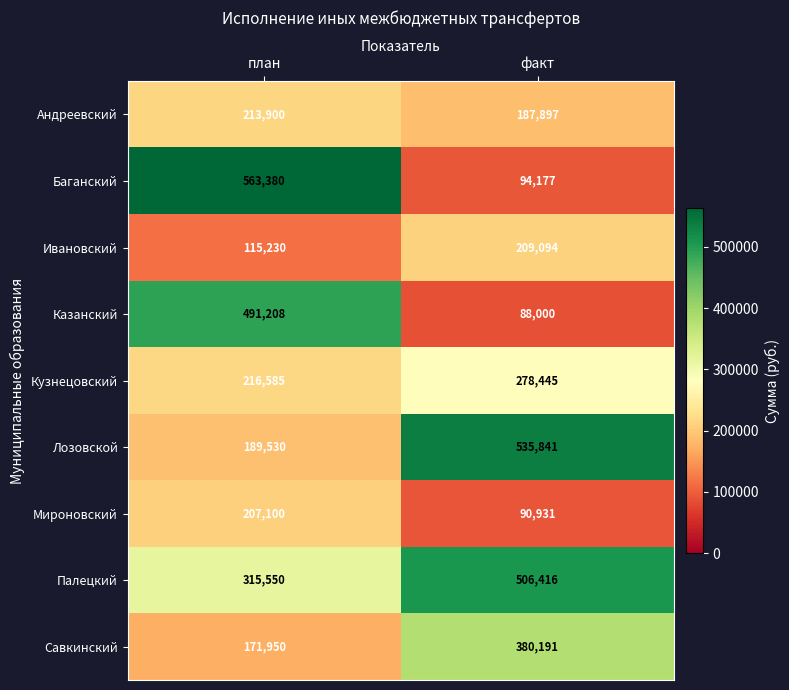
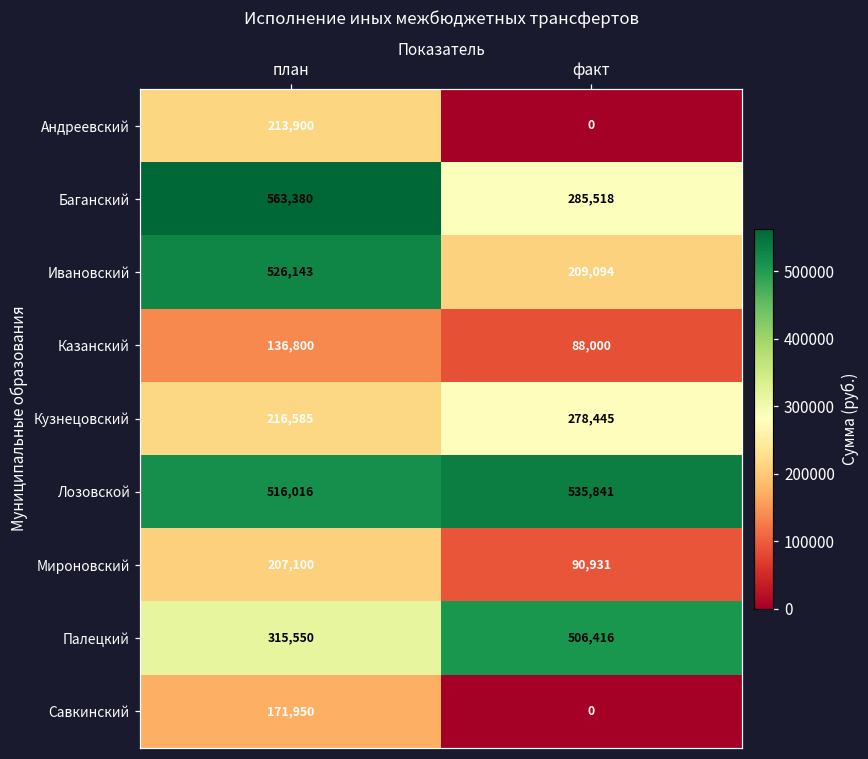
Андреевский, факт: 187,897 -> 0
Баганский, факт: 94,177 -> 285,518
Ивановский, план: 115,230 -> 526,143
Казанский, план: 491,208 -> 136,800
Лозовской, план: 189,530 -> 516,016
Савкинский, факт: 380,191 -> 0
